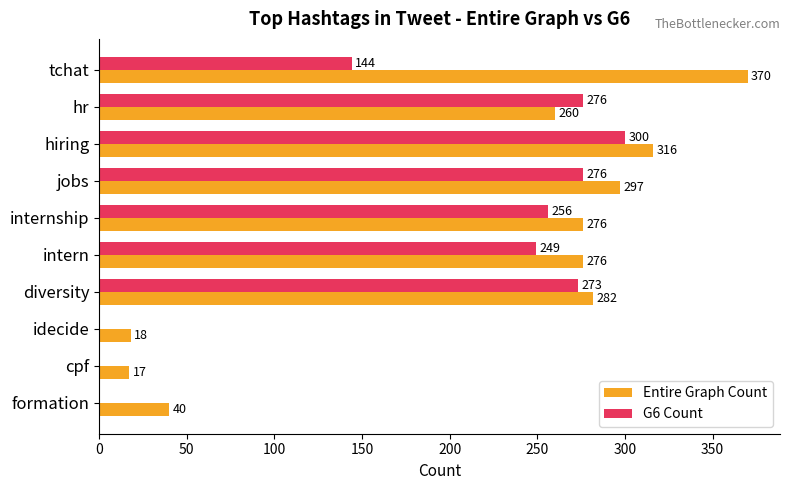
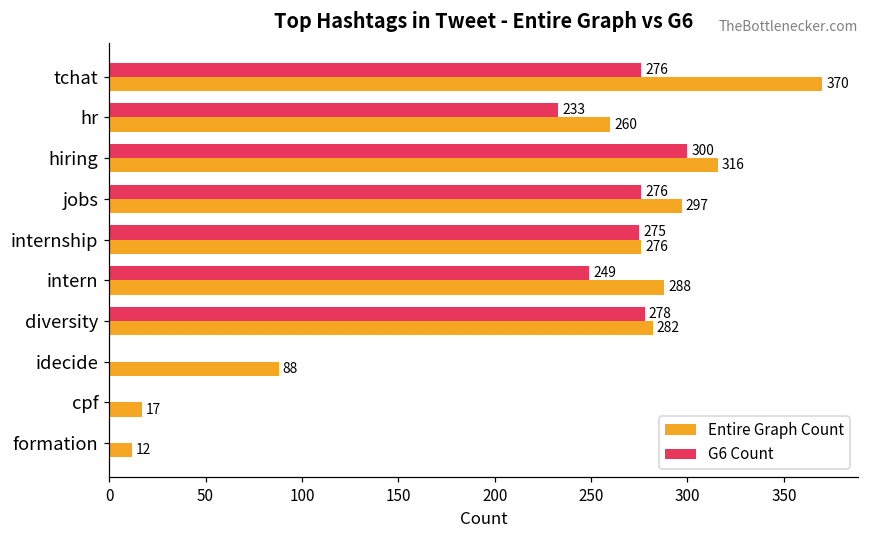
G6 Count, tchat: 144 -> 276
G6 Count, hr: 276 -> 233
G6 Count, internship: 256 -> 275
Entire Graph Count, intern: 276 -> 288
G6 Count, diversity: 273 -> 278
Entire Graph Count, idecide: 18 -> 88
Entire Graph Count, formation: 40 -> 12
